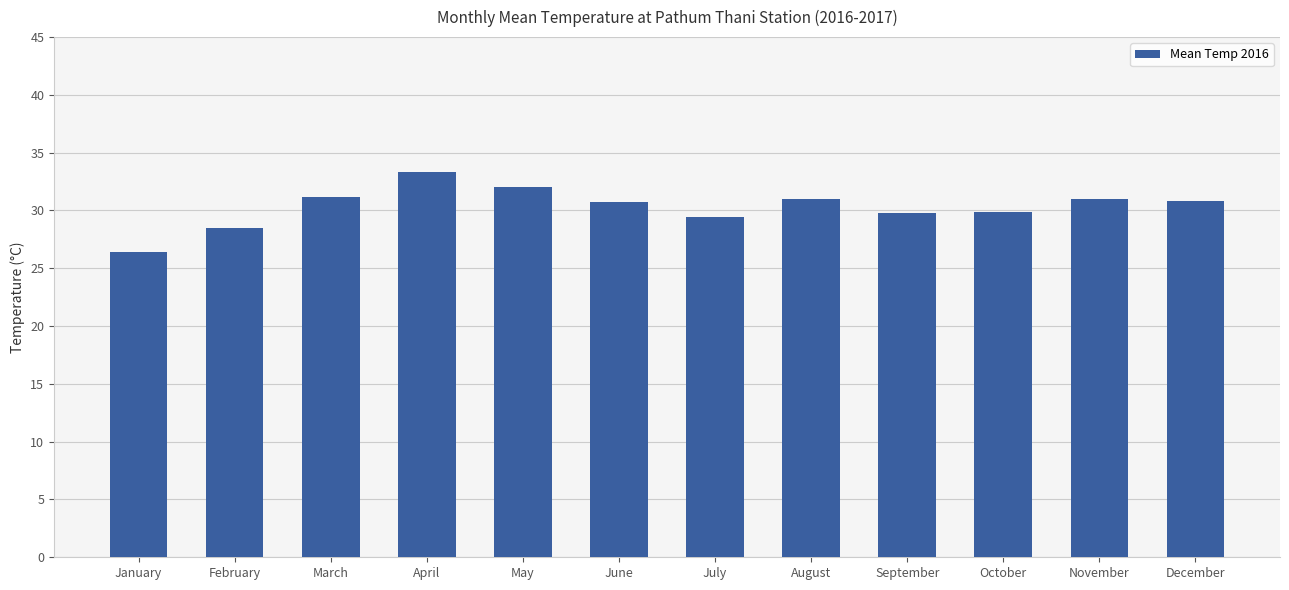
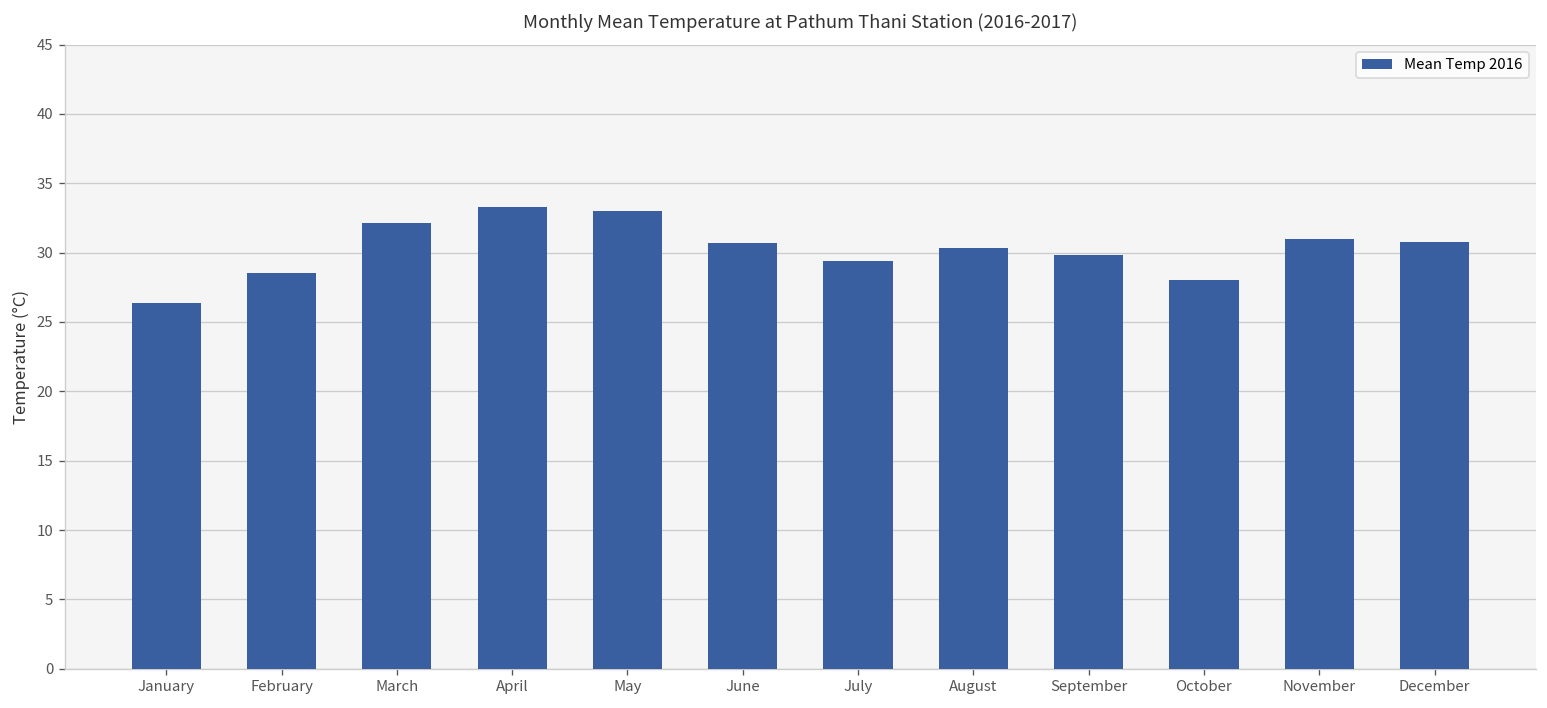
March: 31.2 -> 32.1
May: 32 -> 33
August: 31.0 -> 30.3
October: 29.9 -> 28.0
